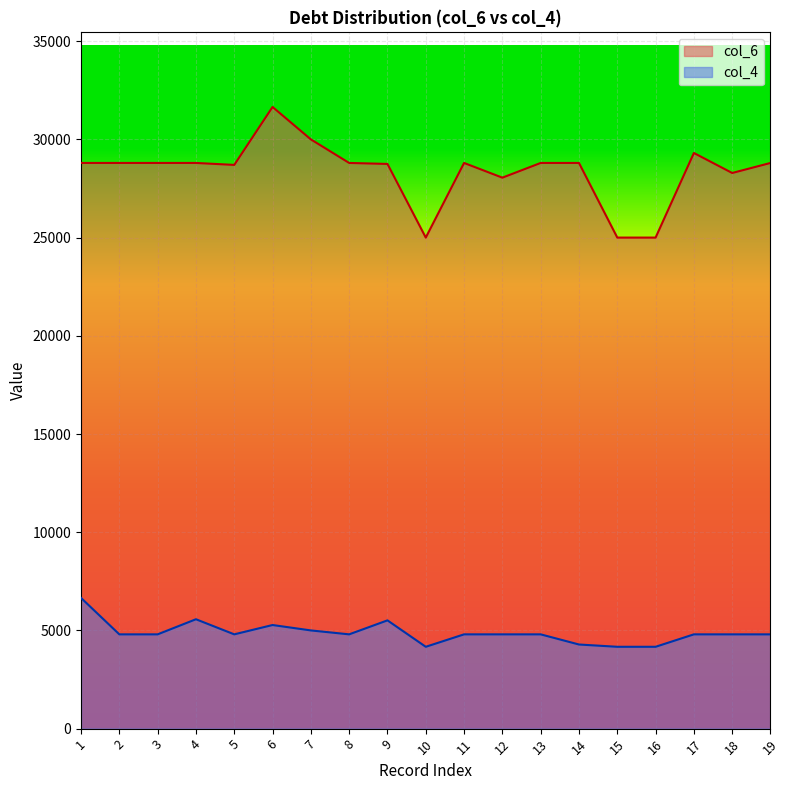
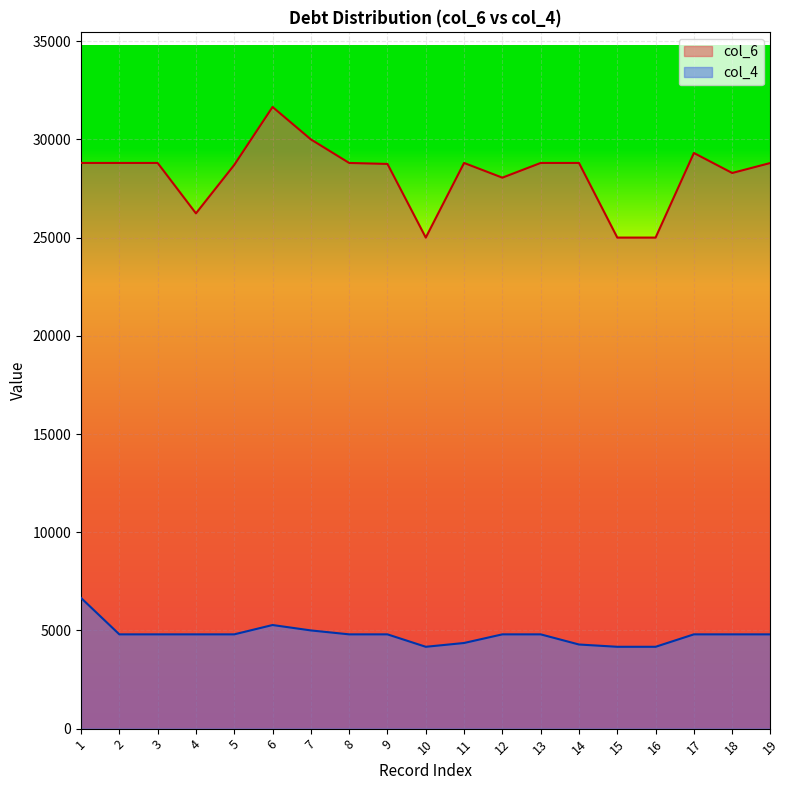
col_6, 4: 28800 -> 26200
col_4, 4: 5600 -> 4800
col_4, 9: 5500 -> 4800
col_4, 11: 4800 -> 4400
